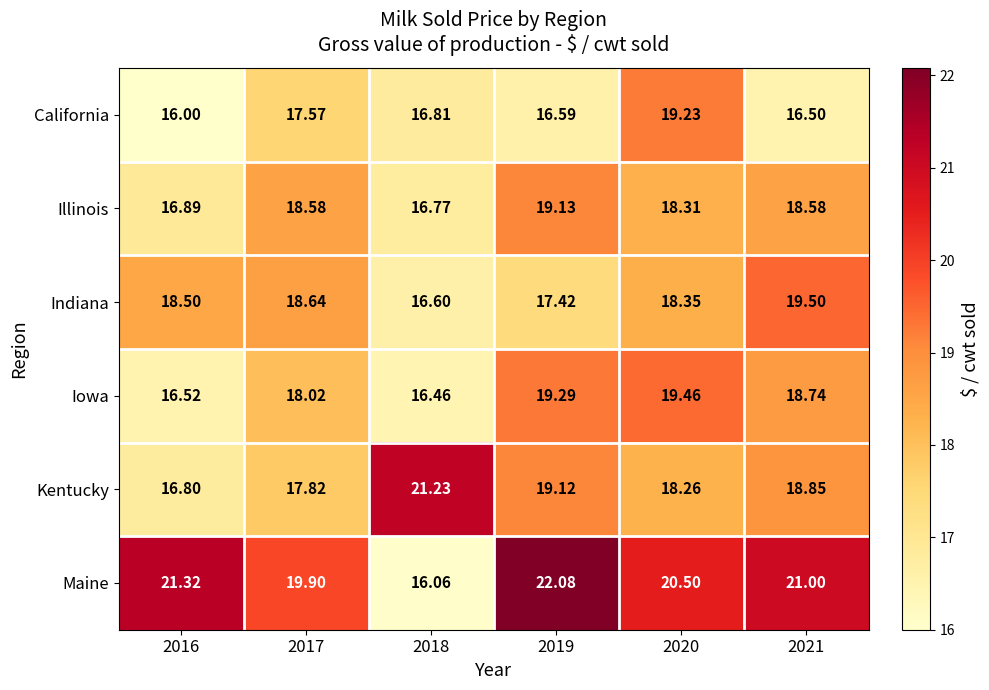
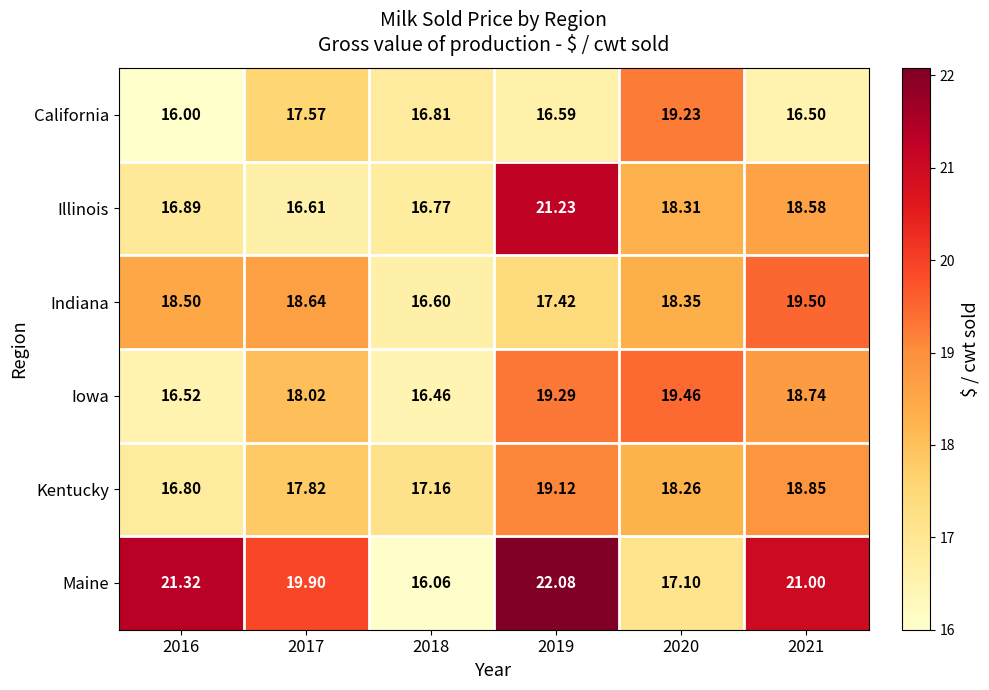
Illinois, 2017: 18.58 -> 16.61
Illinois, 2019: 19.13 -> 21.23
Kentucky, 2018: 21.23 -> 17.16
Maine, 2020: 20.50 -> 17.10
